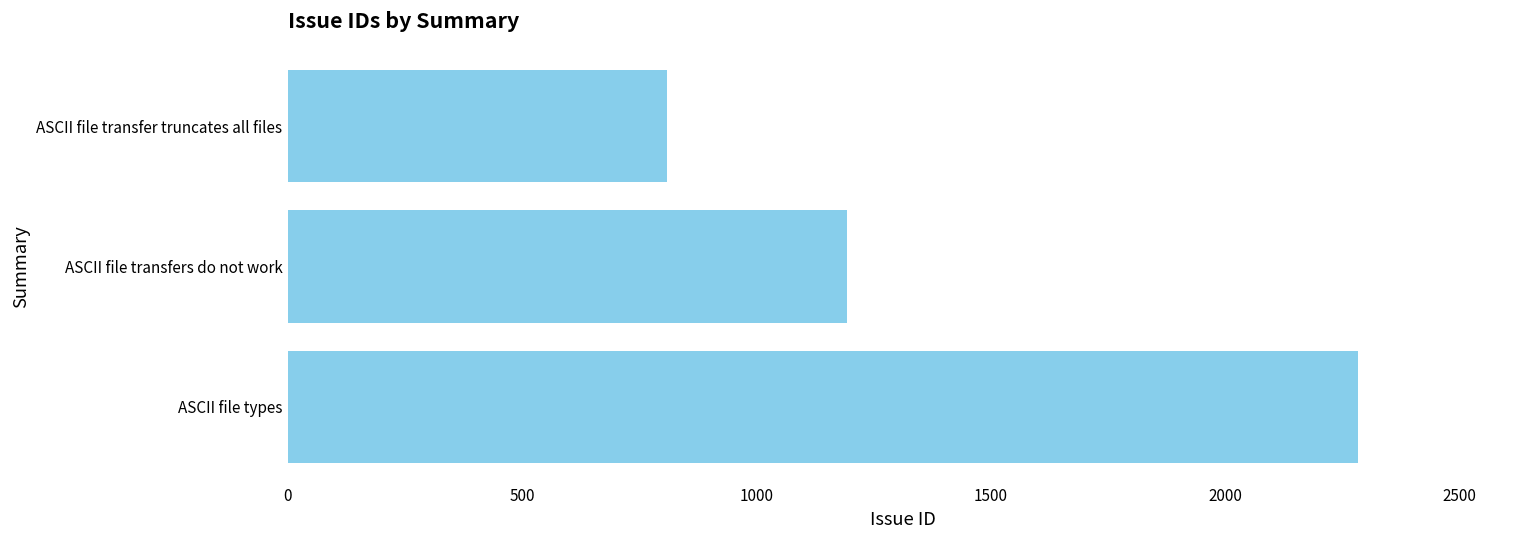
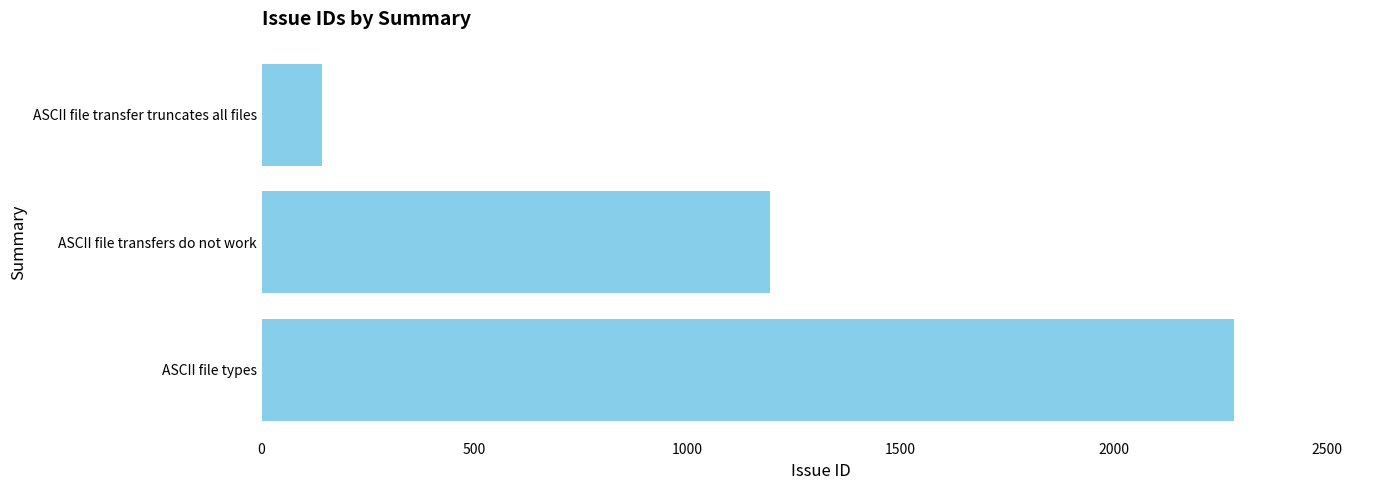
ASCII file transfer truncates all files: 810 -> 140
